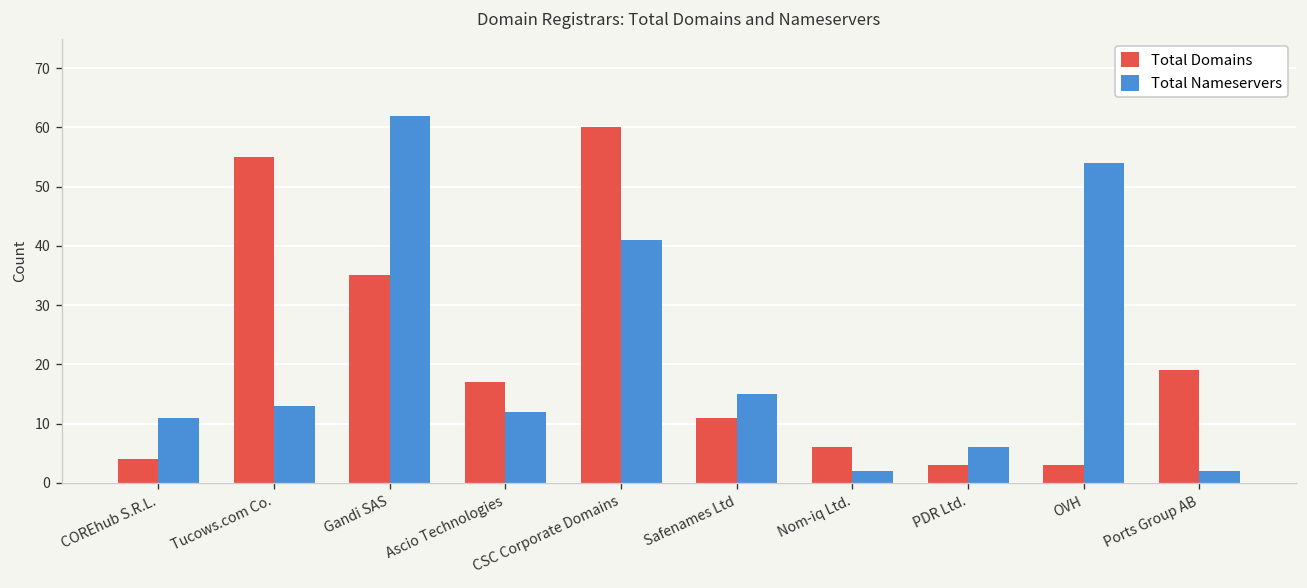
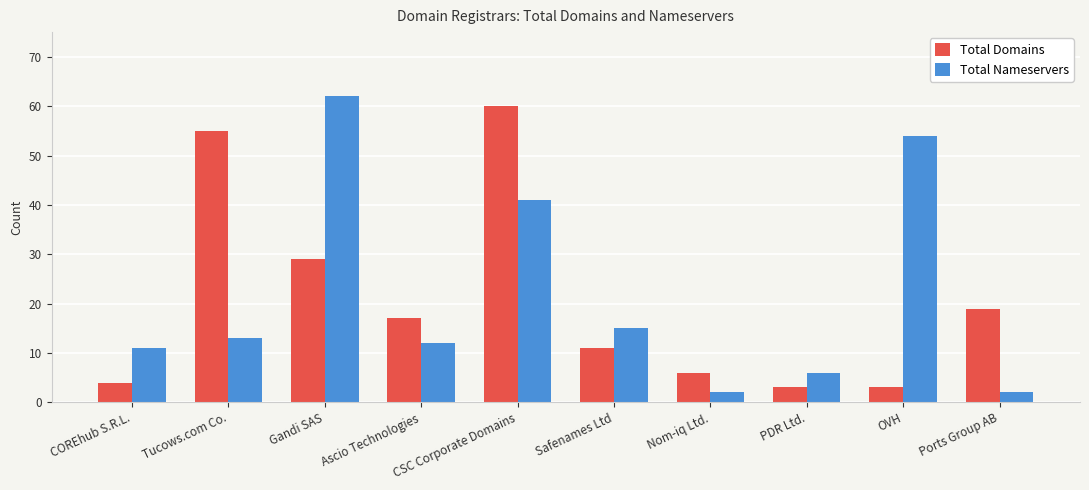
Total Domains, Gandi SAS: 35 -> 29
